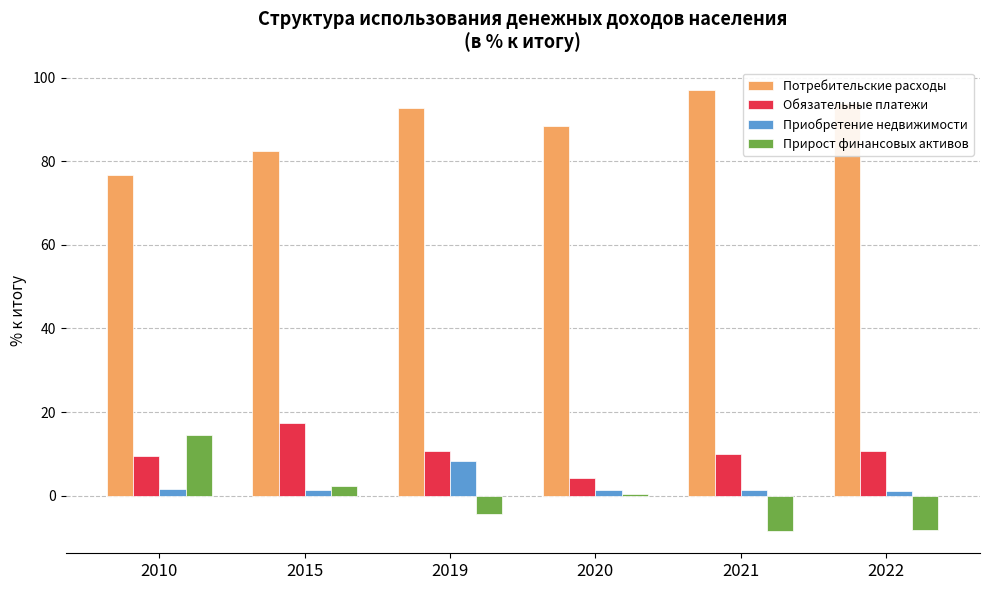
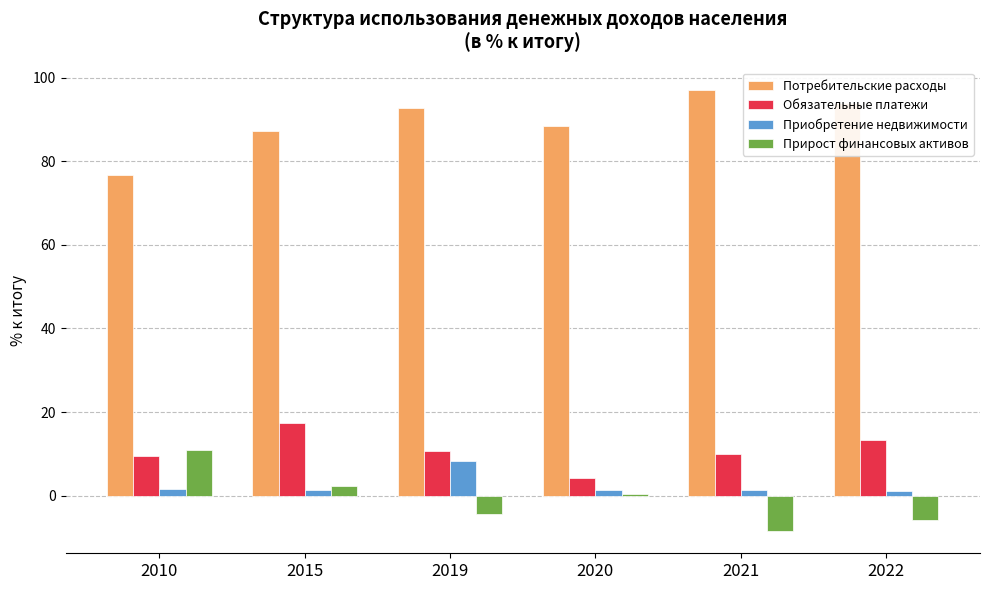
Прирост финансовых активов, 2010: 14 -> 11
Потребительские расходы, 2015: 83 -> 87
Обязательные платежи, 2022: 11 -> 13
Прирост финансовых активов, 2022: -8 -> -6
